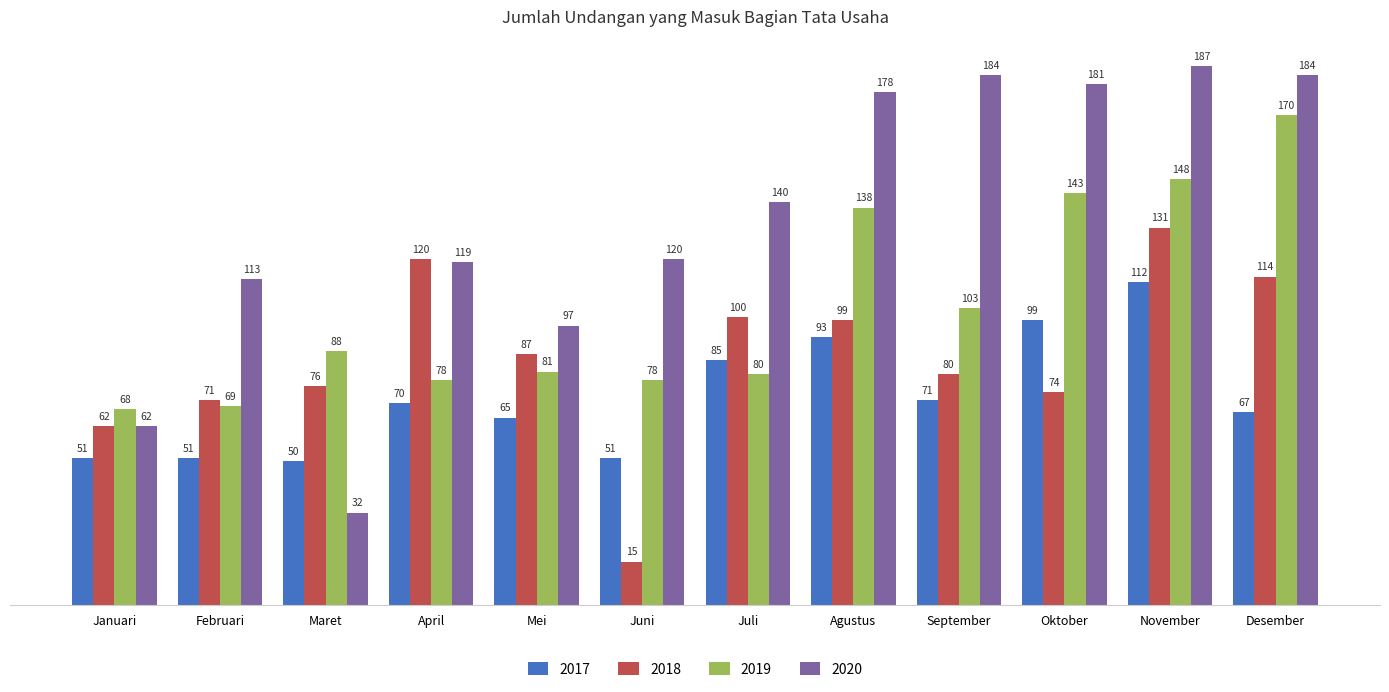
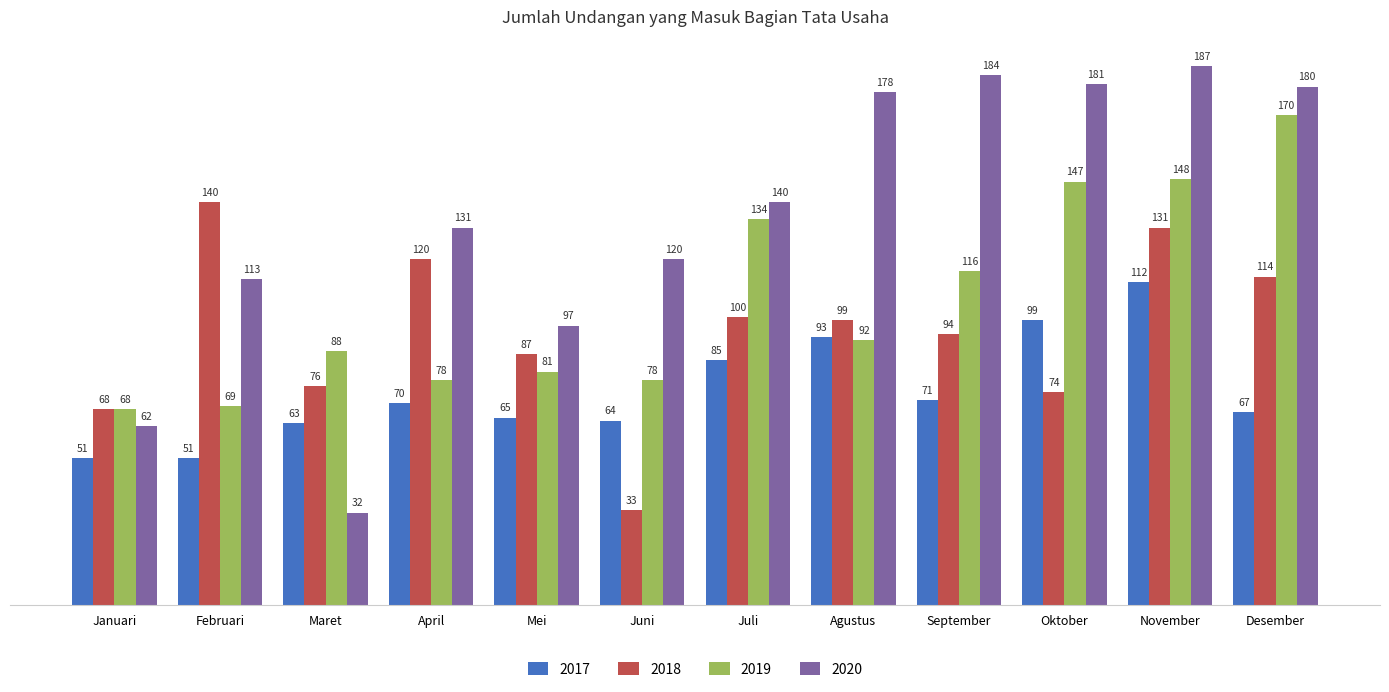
2018, Januari: 62 -> 68
2018, Februari: 71 -> 140
2017, Maret: 50 -> 63
2020, April: 119 -> 131
2017, Juni: 51 -> 64
2018, Juni: 15 -> 33
2019, Juli: 80 -> 134
2019, Agustus: 138 -> 92
2018, September: 80 -> 94
2019, September: 103 -> 116
2019, Oktober: 143 -> 147
2020, Desember: 184 -> 180
